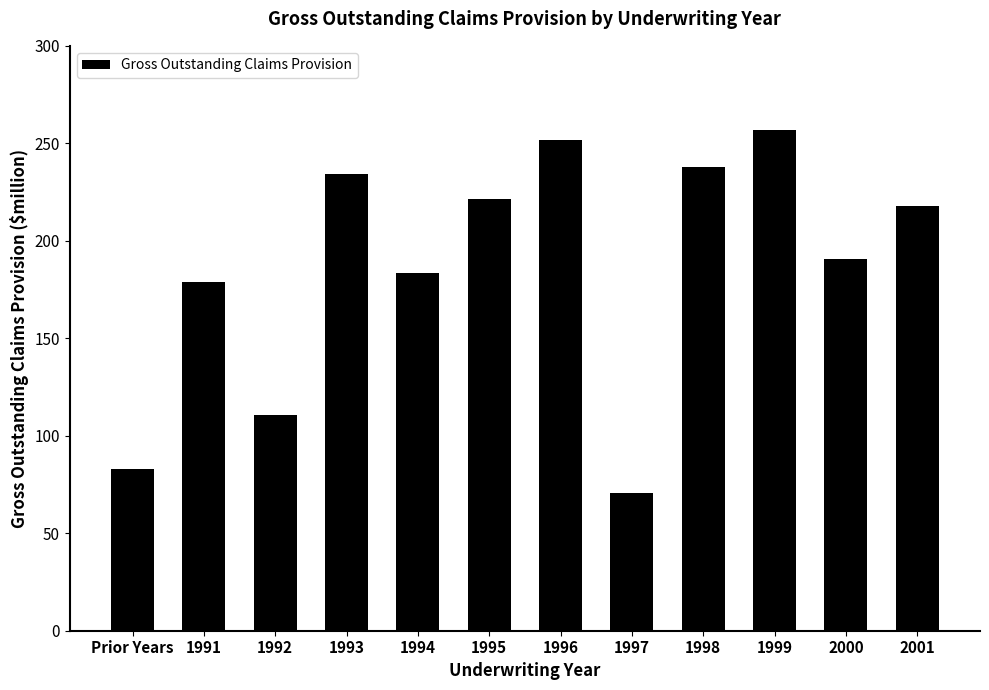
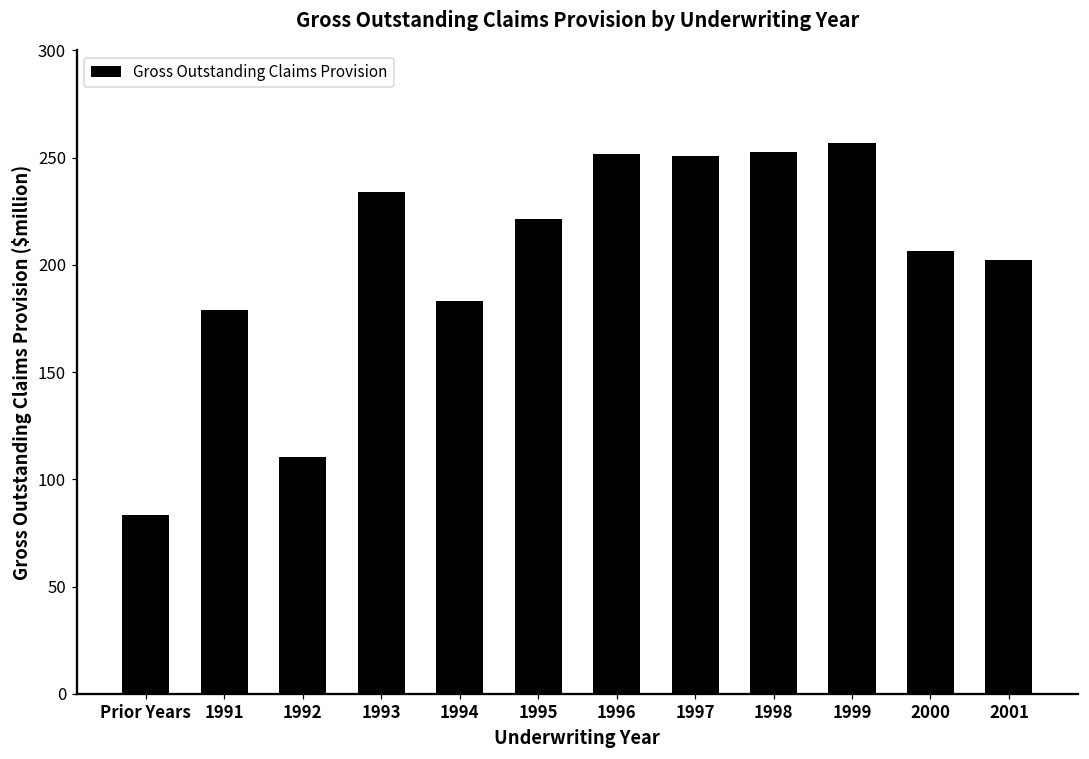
1997: 71 -> 251
1998: 238 -> 253
2000: 191 -> 207
2001: 218 -> 202
